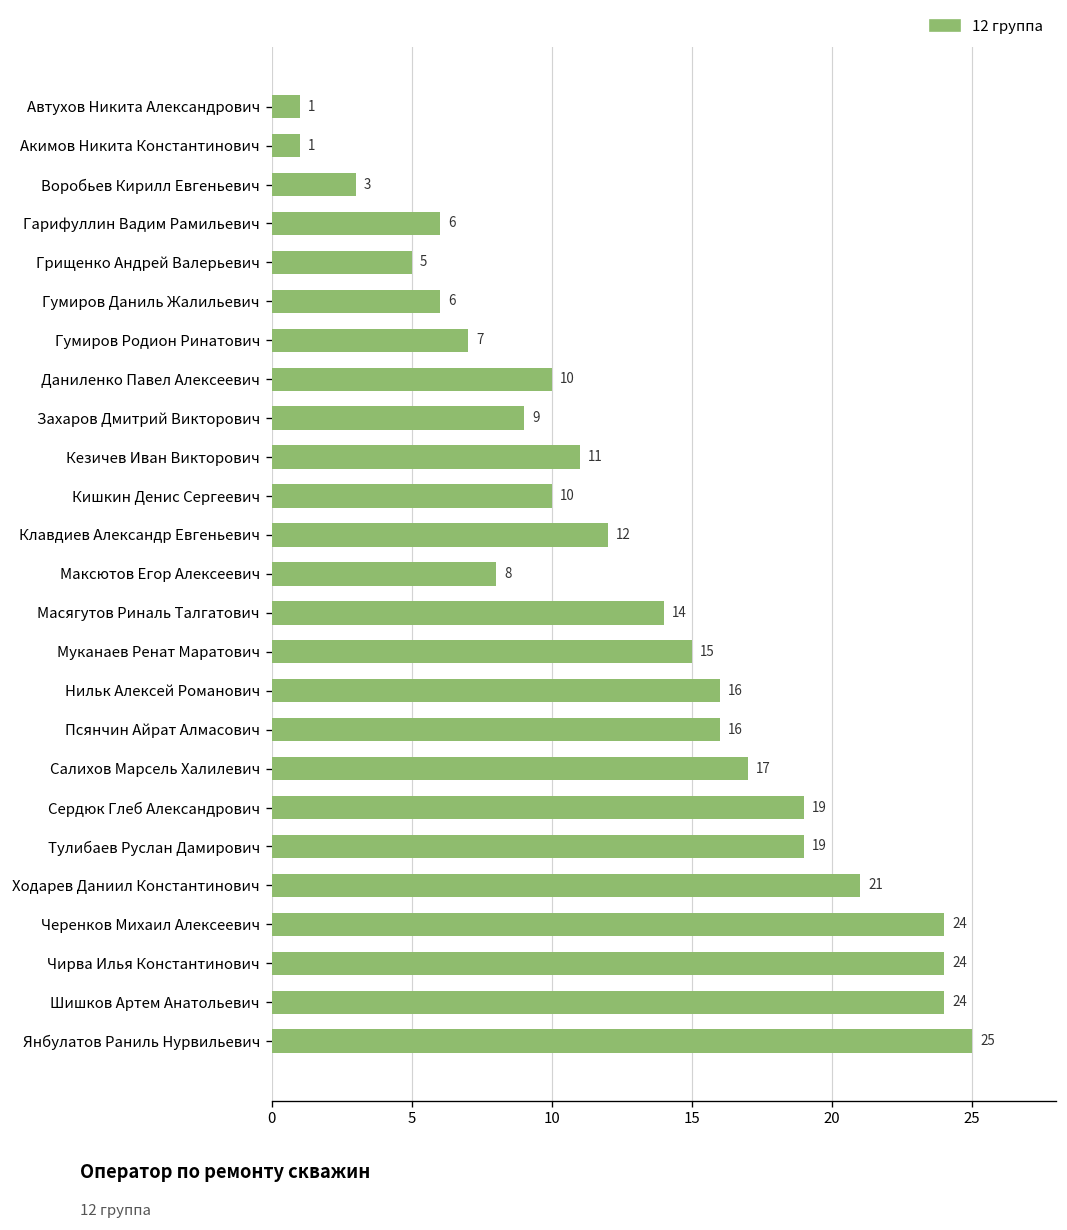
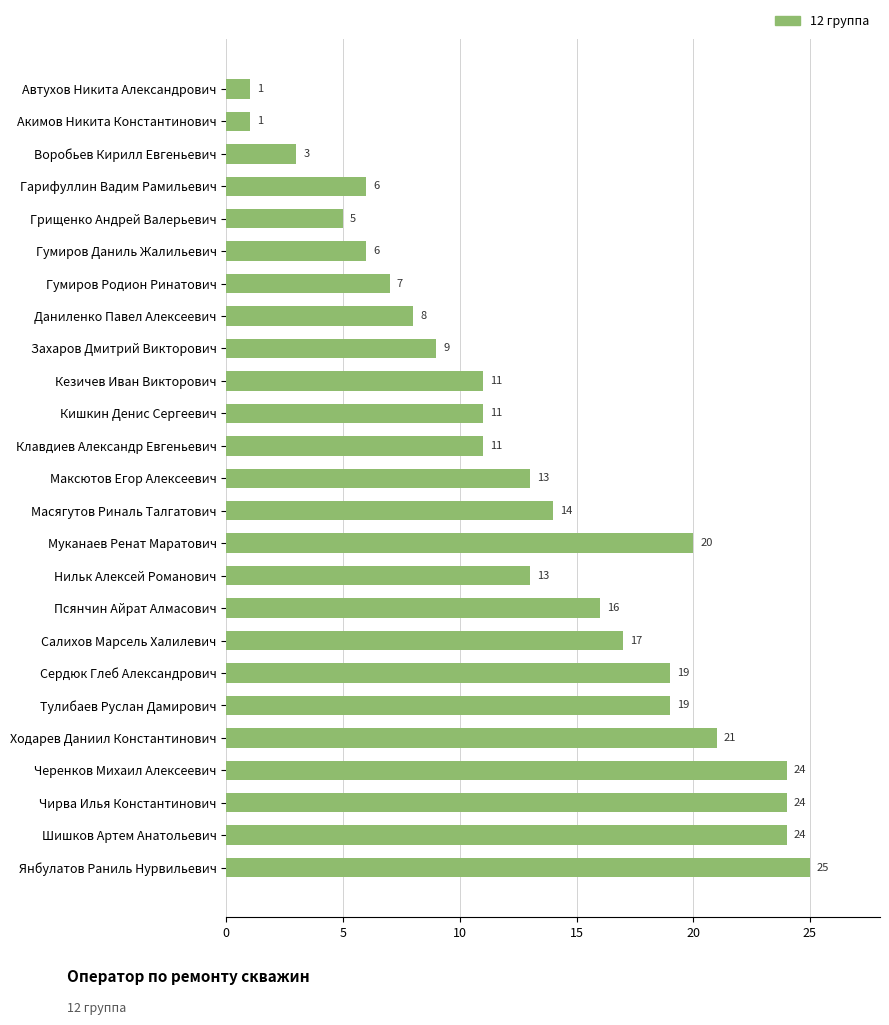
Даниленко Павел Алексеевич: 10 -> 8
Кишкин Денис Сергеевич: 10 -> 11
Клавдиев Александр Евгеньевич: 12 -> 11
Максютов Егор Алексеевич: 8 -> 13
Муканаев Ренат Маратович: 15 -> 20
Нильк Алексей Романович: 16 -> 13
